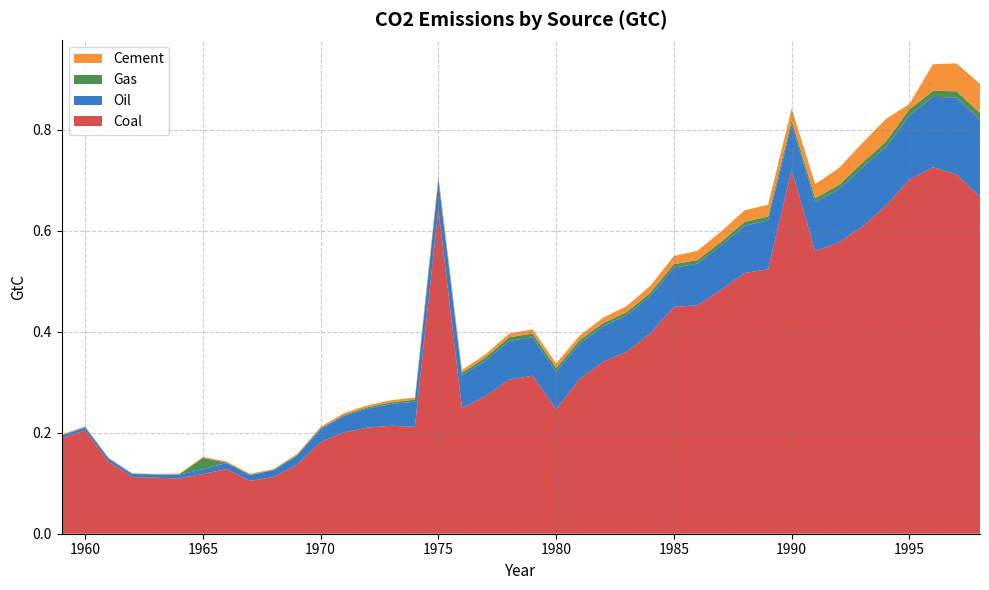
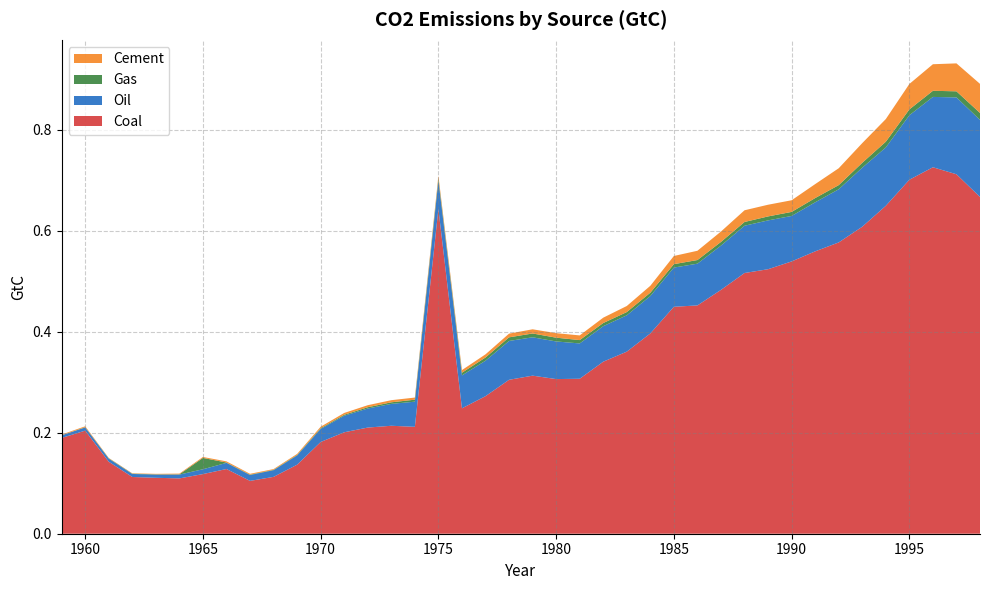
Coal, 1980: 0.25 -> 0.31
Coal, 1990: 0.72 -> 0.54
Cement, 1995: 0.01 -> 0.05
